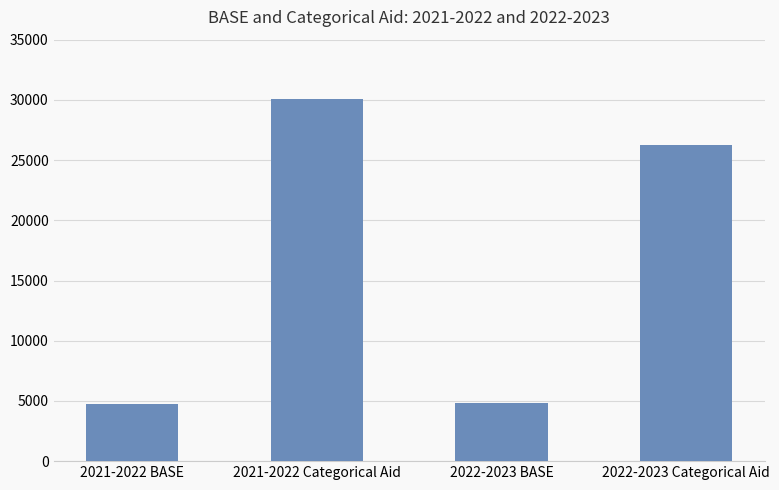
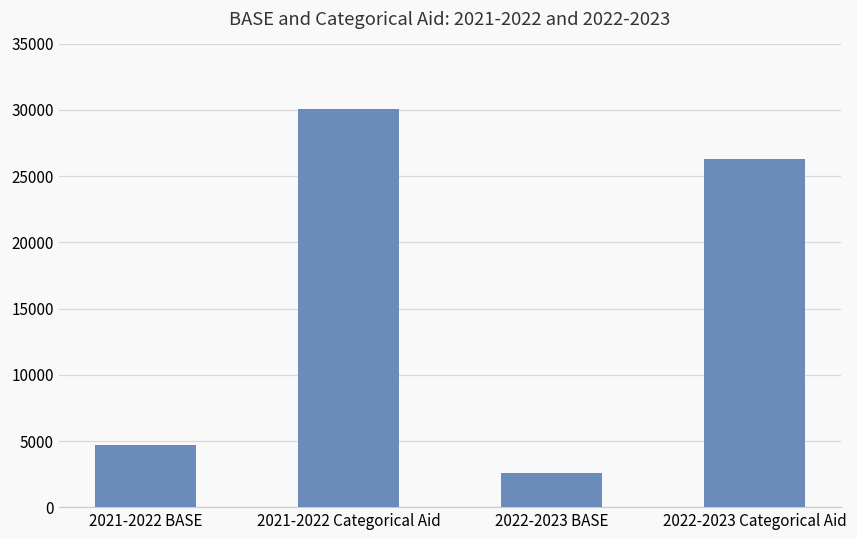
2022-2023 BASE: 4800 -> 2600
